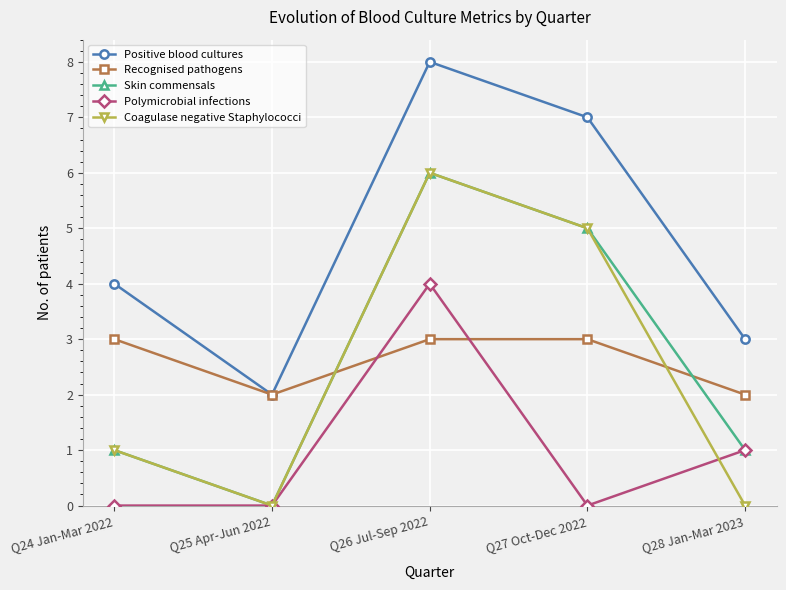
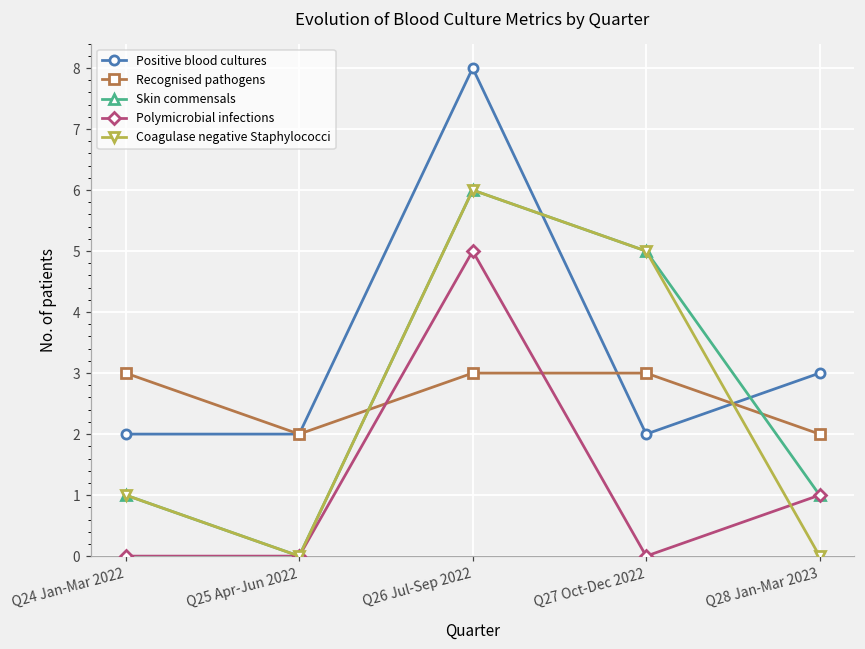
Positive blood cultures, Q24 Jan-Mar 2022: 4 -> 2
Polymicrobial infections, Q26 Jul-Sep 2022: 4 -> 5
Positive blood cultures, Q27 Oct-Dec 2022: 7 -> 2
